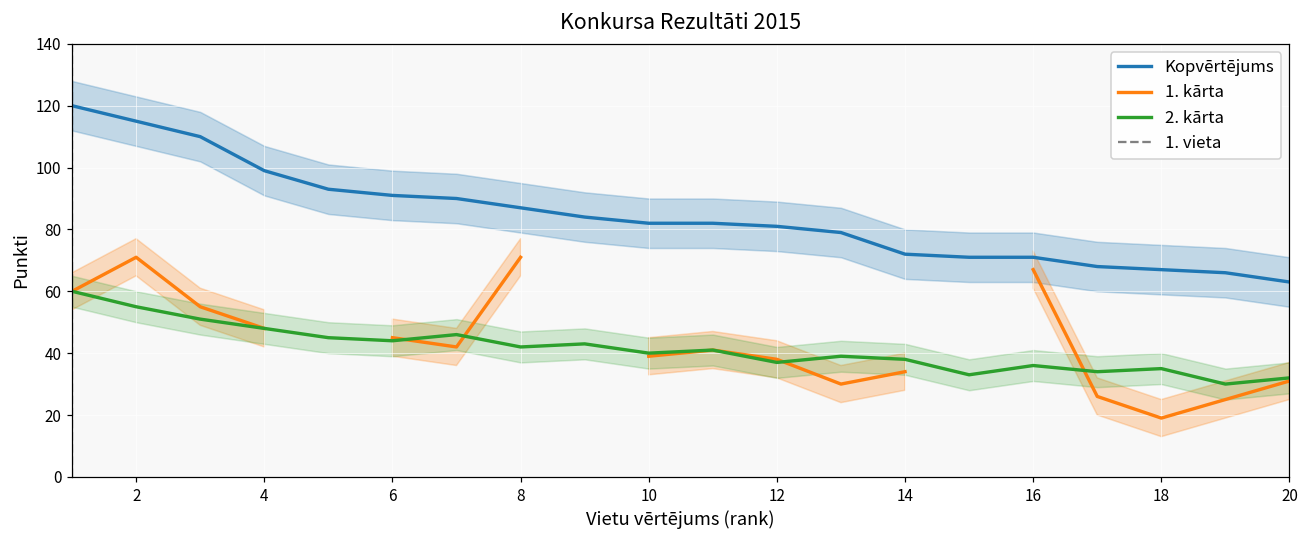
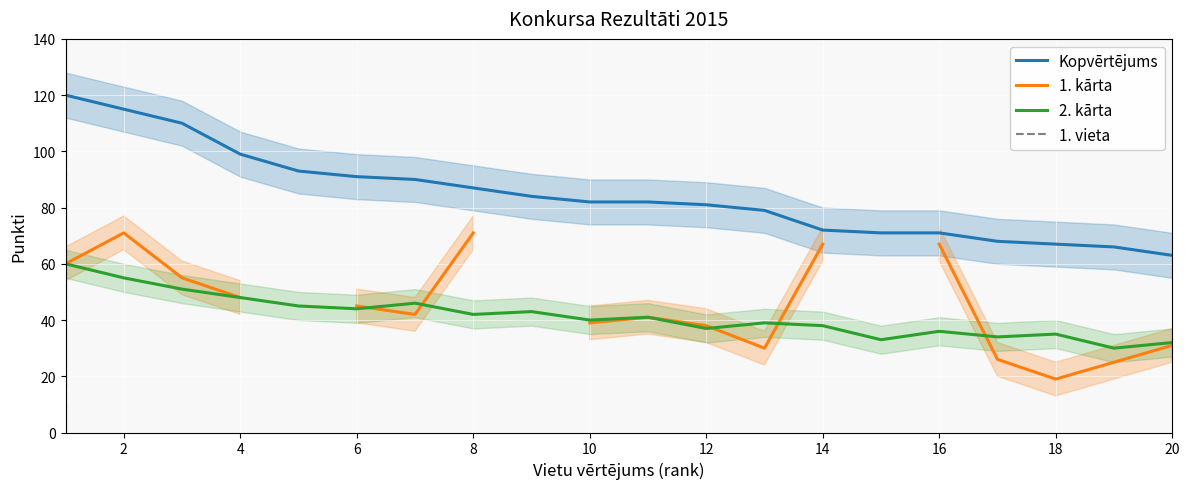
1. kārta, 14: 34 -> 67
